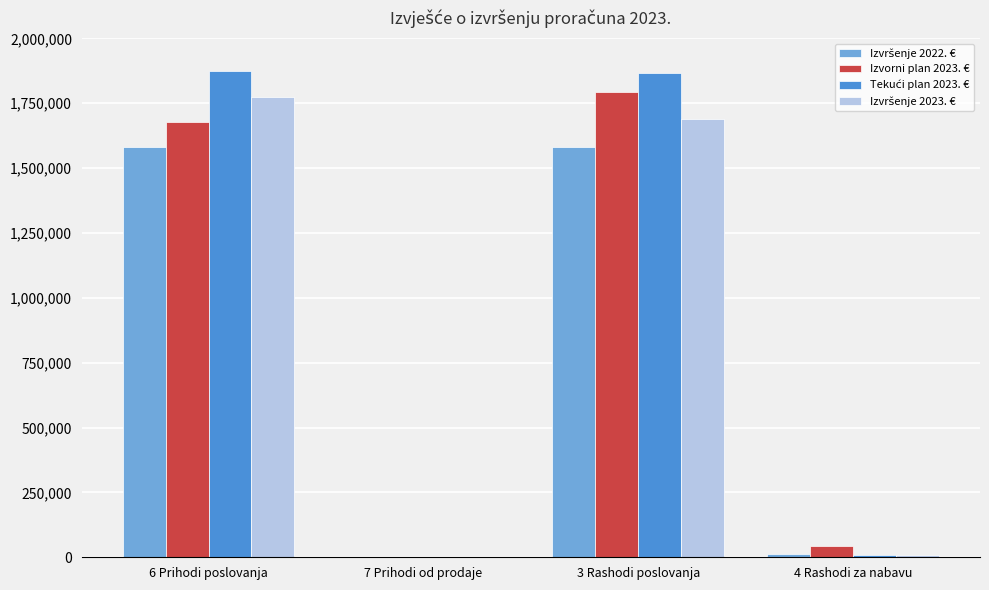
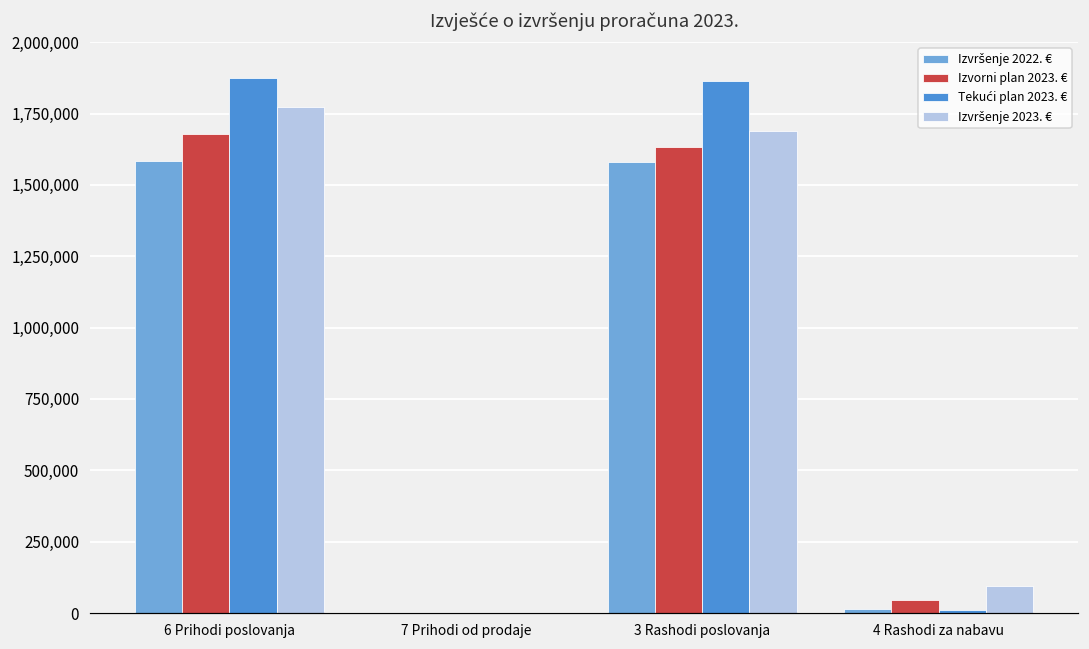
Izvorni plan 2023. €, 3 Rashodi poslovanja: 1,790,000 -> 1,630,000
Izvršenje 2023. €, 4 Rashodi za nabavu: 10,000 -> 90,000
